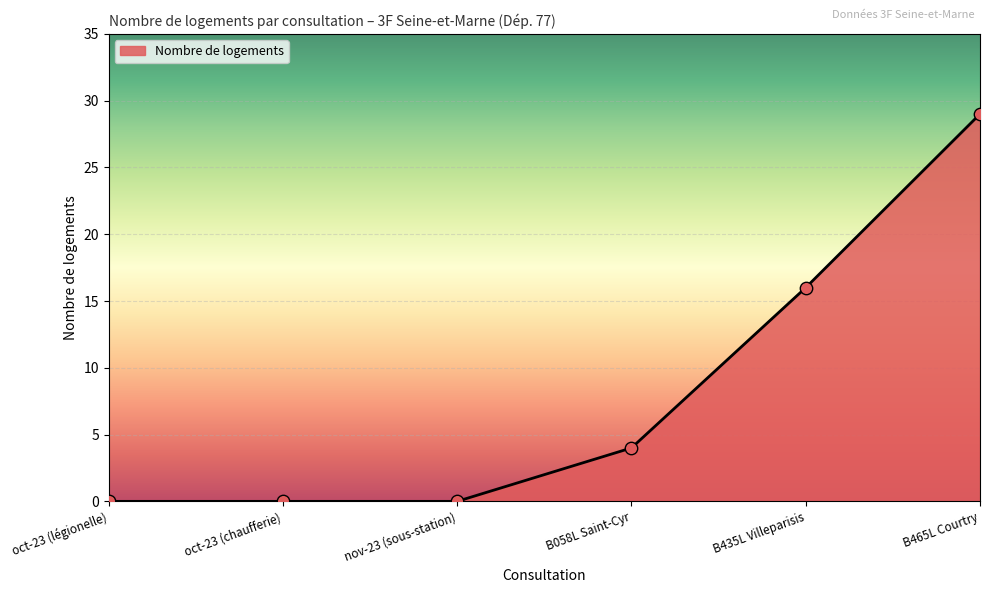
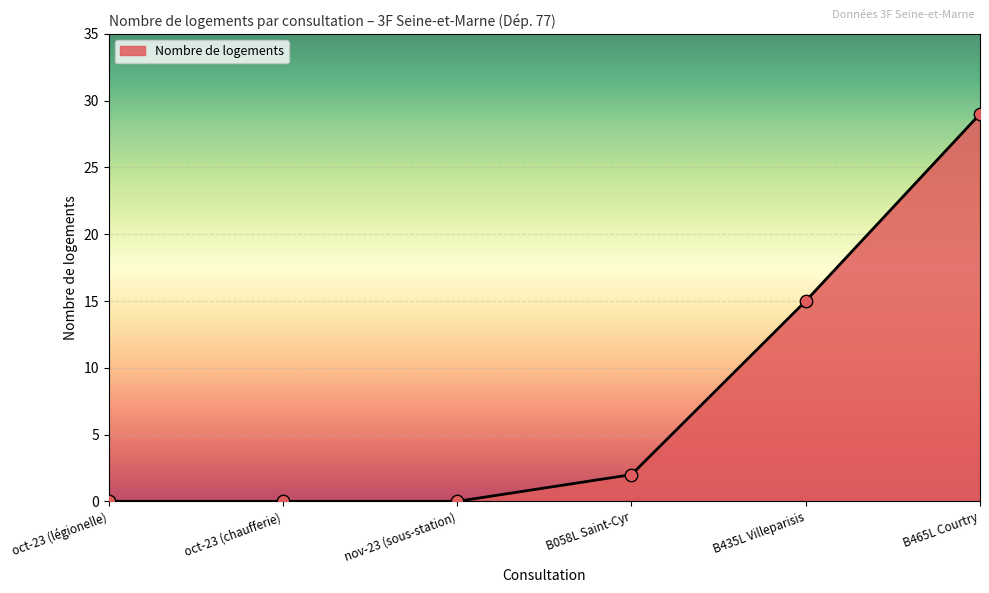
B058L Saint-Cyr: 4 -> 2
B435L Villeparisis: 16 -> 15
